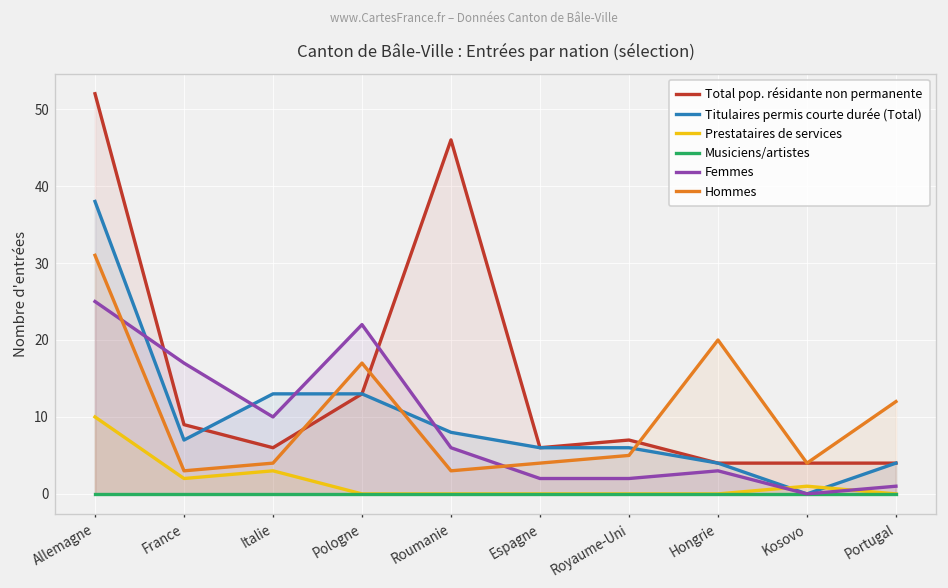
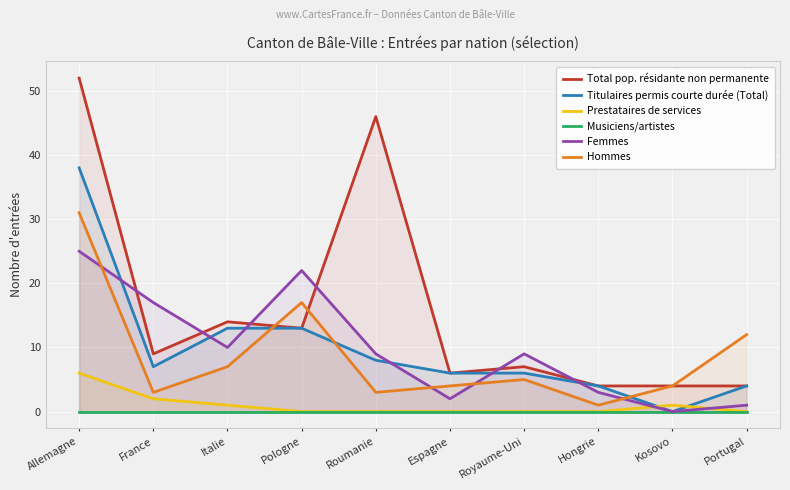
Prestataires de services, Allemagne: 10 -> 6
Total pop. résidante non permanente, Italie: 6 -> 14
Prestataires de services, Italie: 3 -> 1
Hommes, Italie: 4 -> 7
Femmes, Roumanie: 6 -> 9
Femmes, Royaume-Uni: 2 -> 9
Hommes, Hongrie: 20 -> 1
